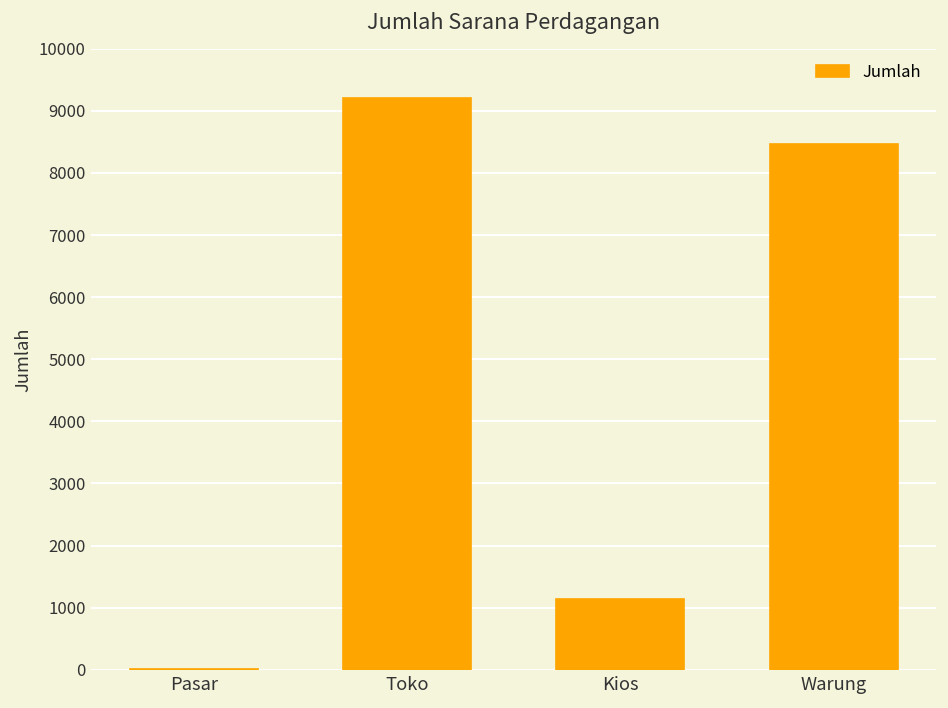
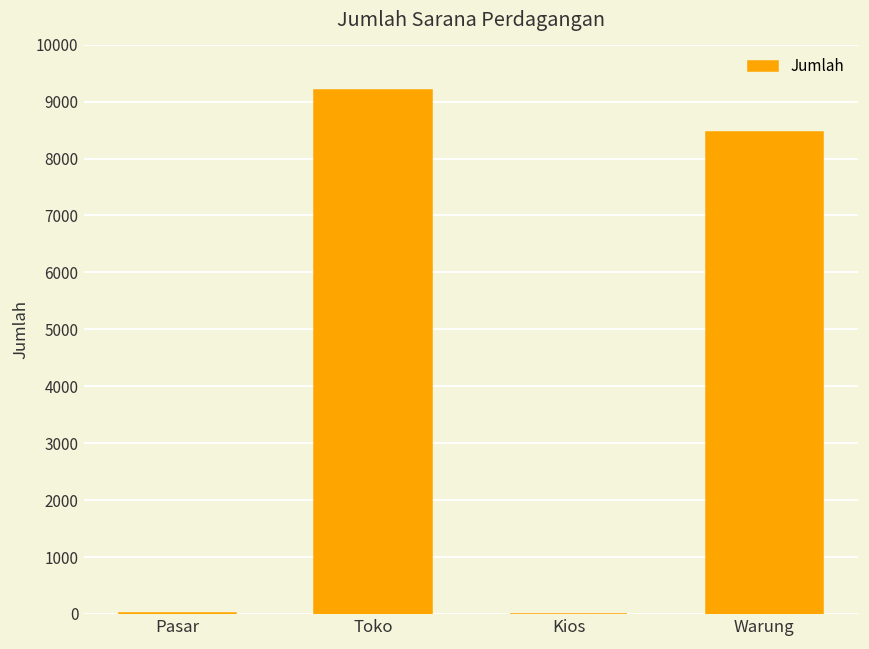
Kios: 1100 -> 0
